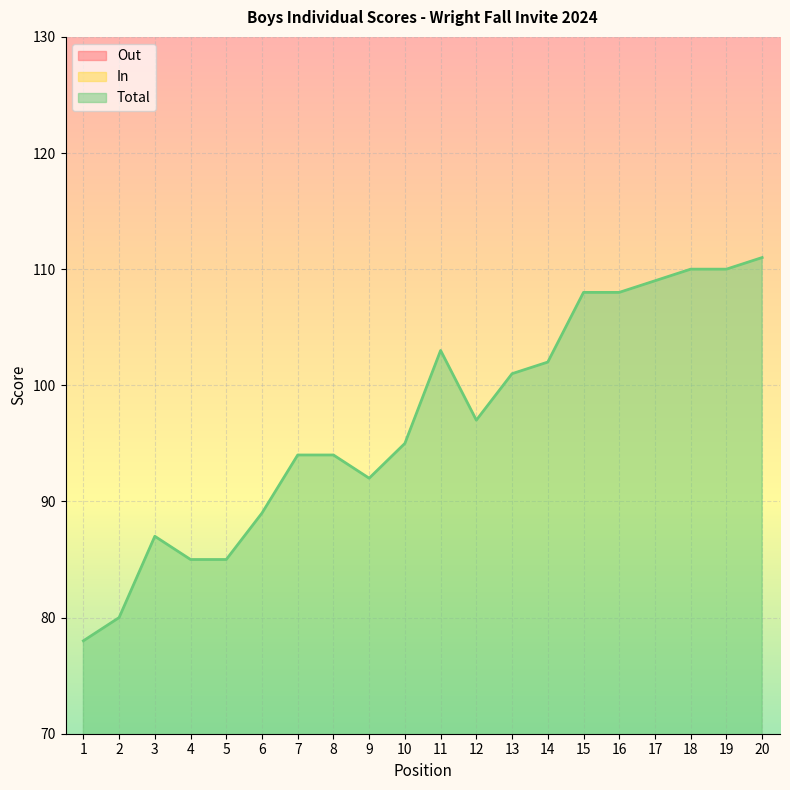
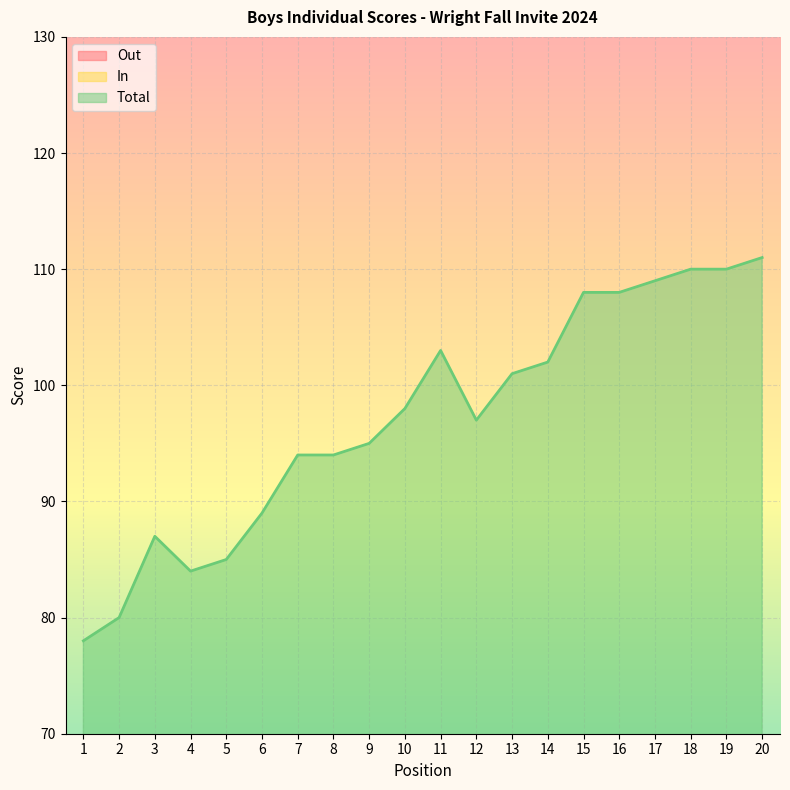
Total, 4: 85 -> 84
Total, 9: 92 -> 95
Total, 10: 95 -> 98
